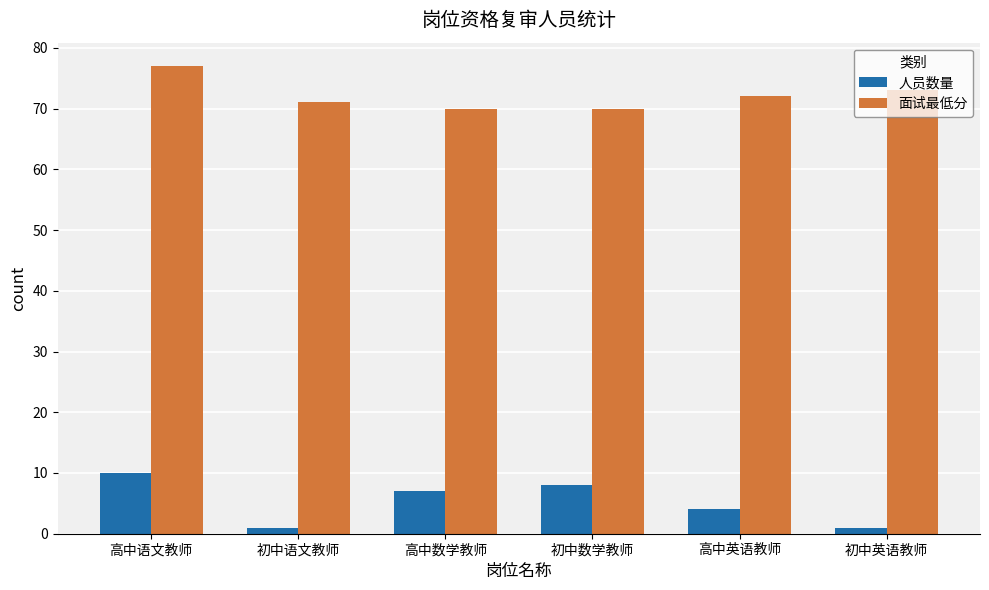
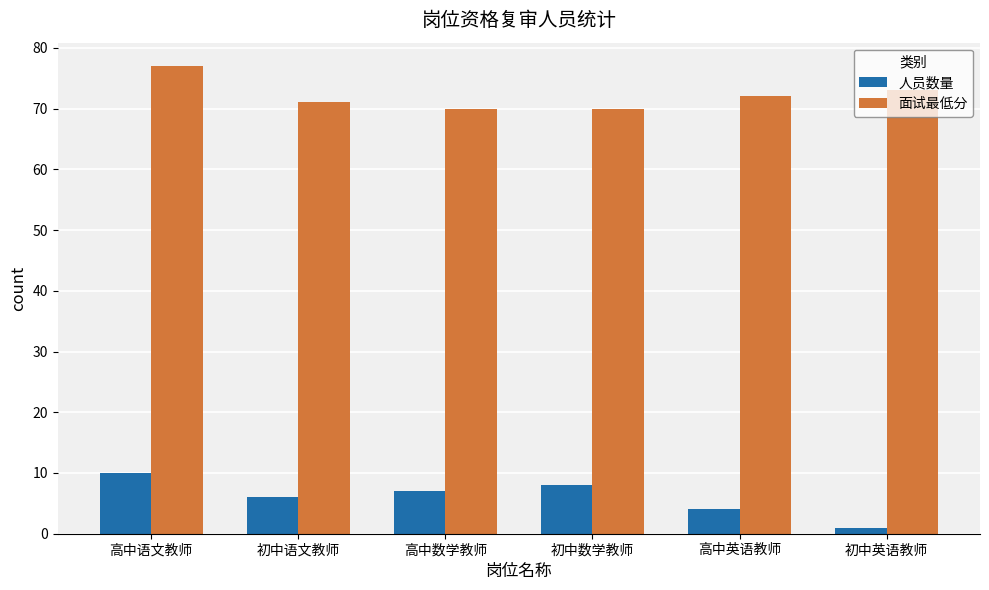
人员数量, 初中语文教师: 1 -> 6
